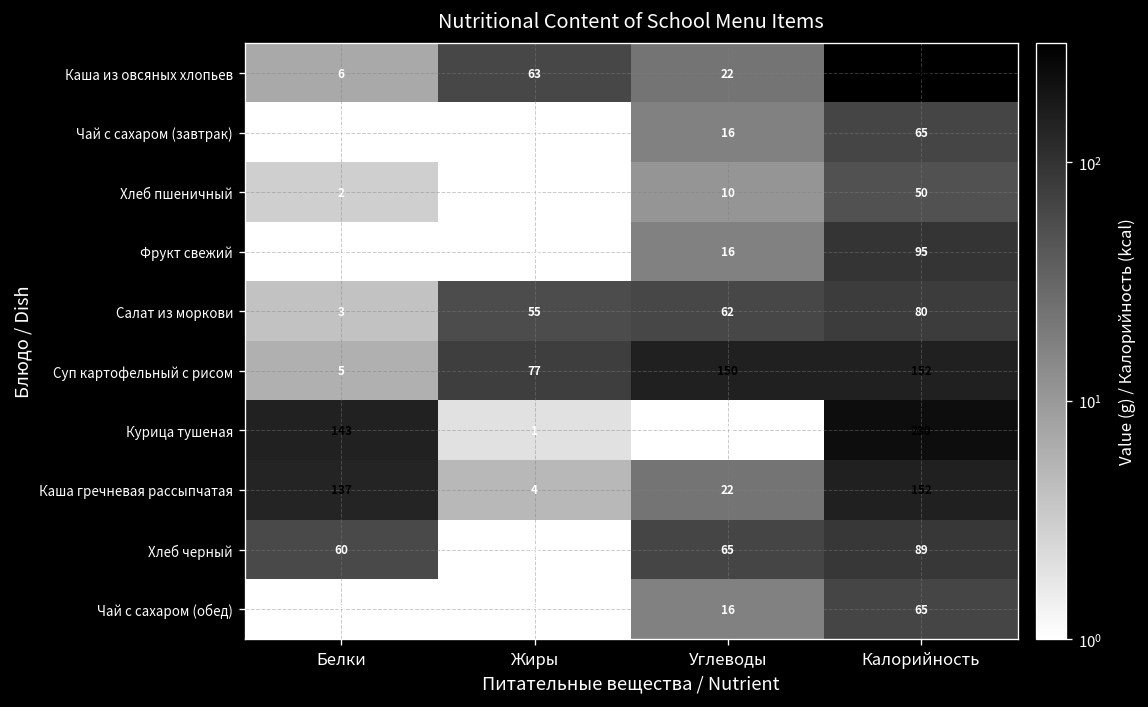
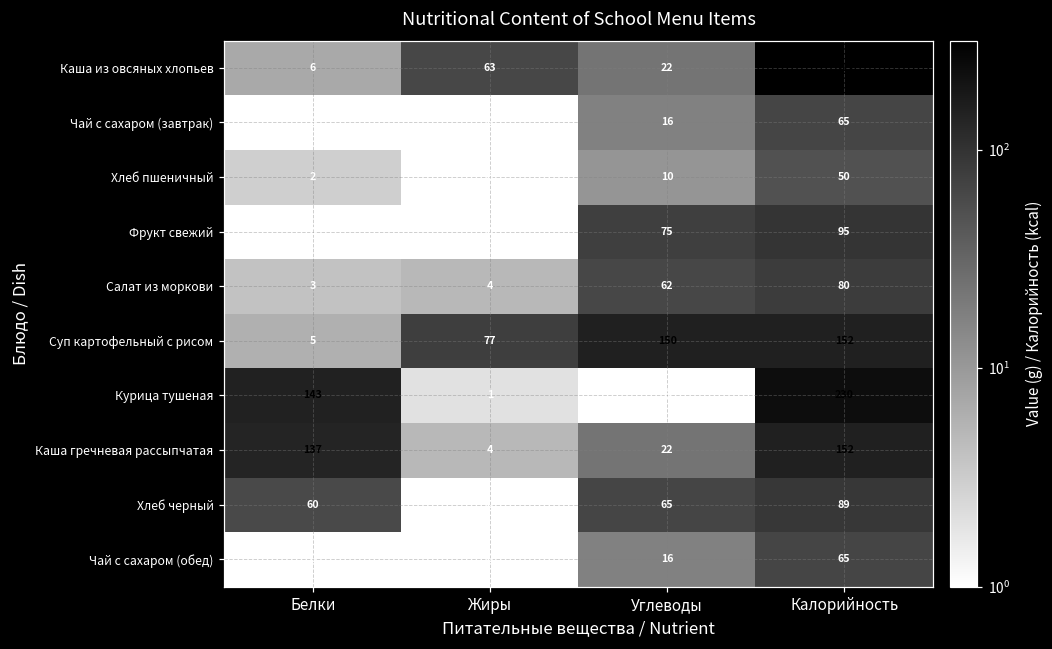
Фрукт свежий, Углеводы: 16 -> 75
Салат из моркови, Жиры: 55 -> 4
